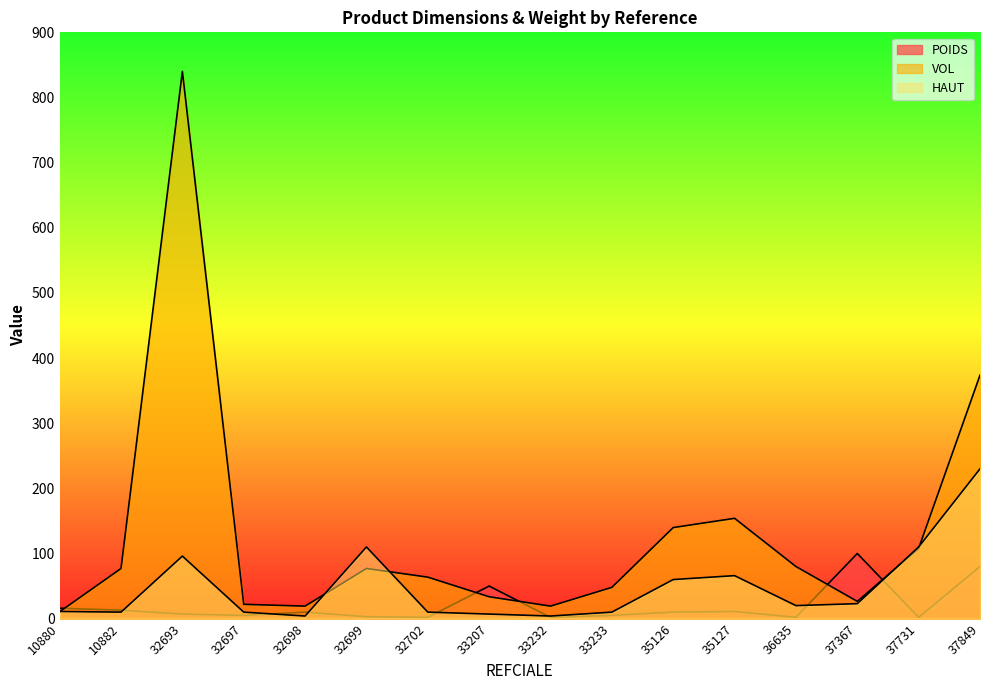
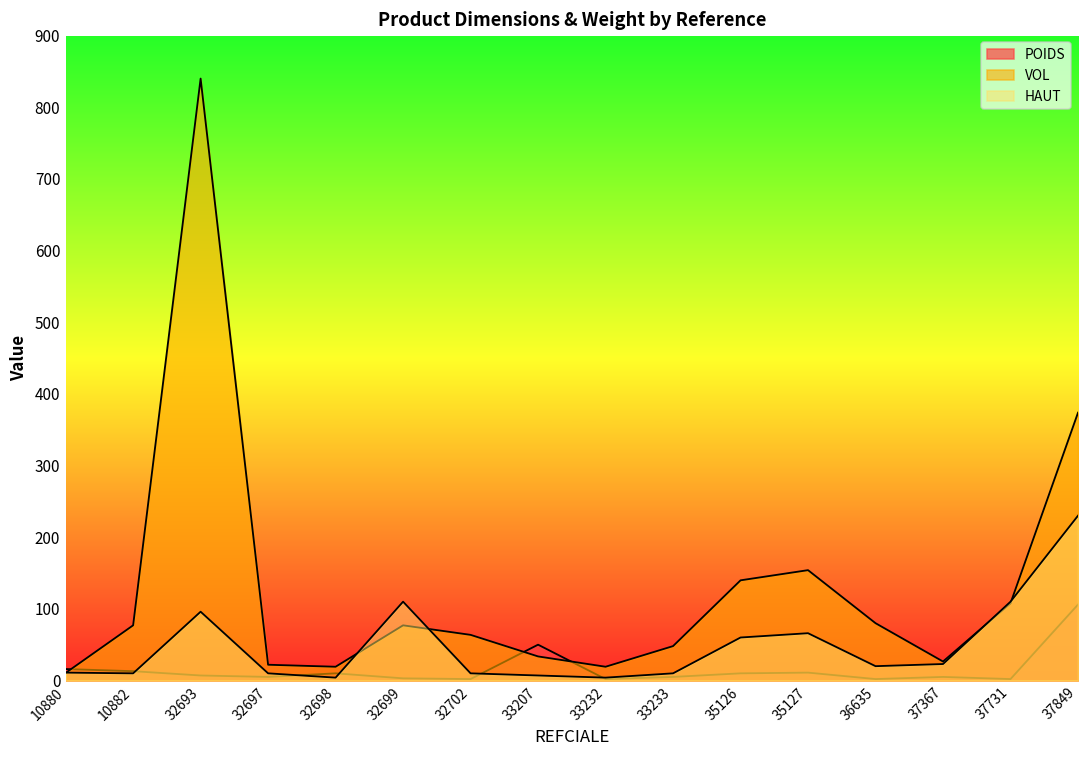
POIDS, 37367: 100 -> 10
POIDS, 37849: 80 -> 110
